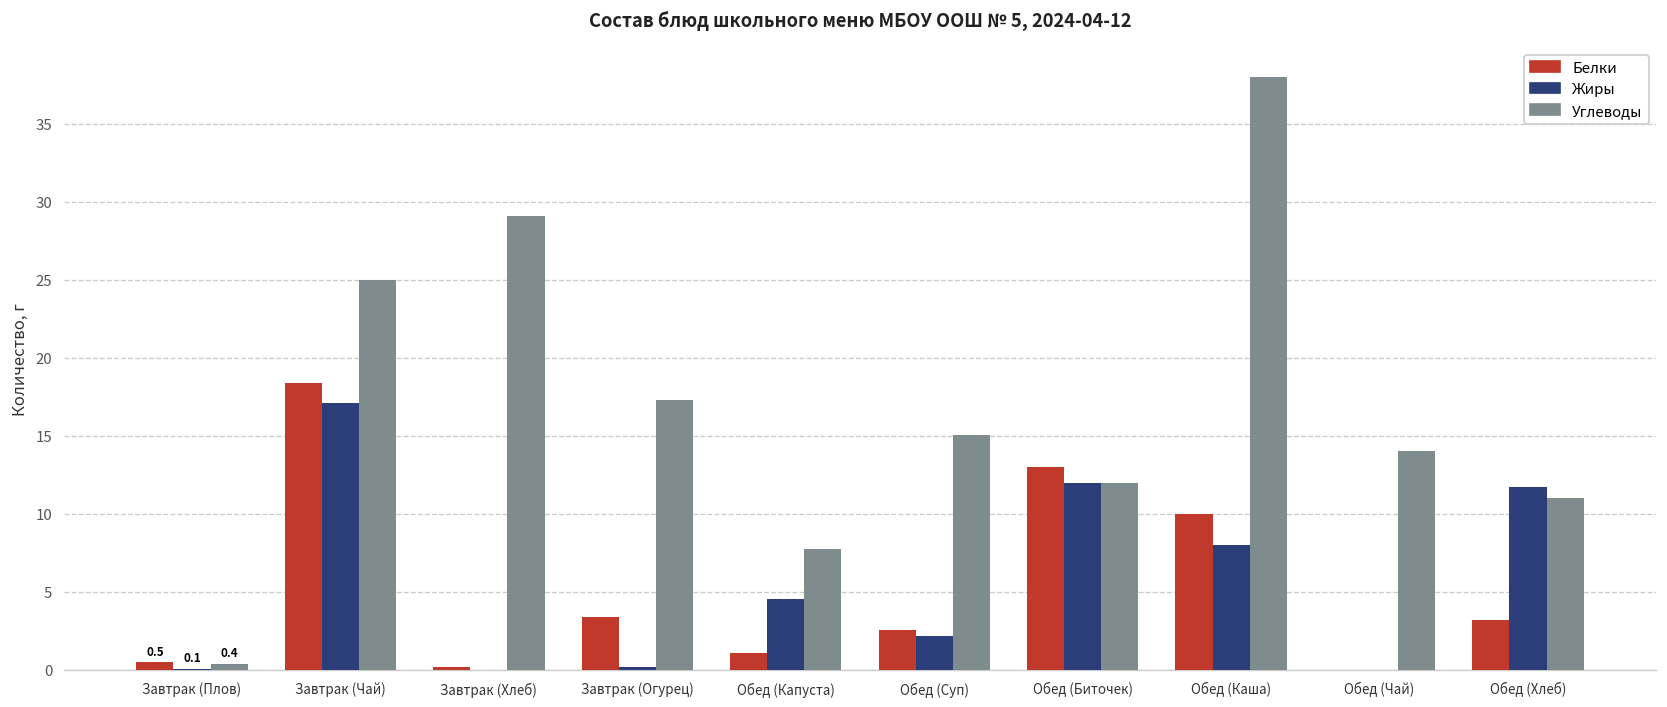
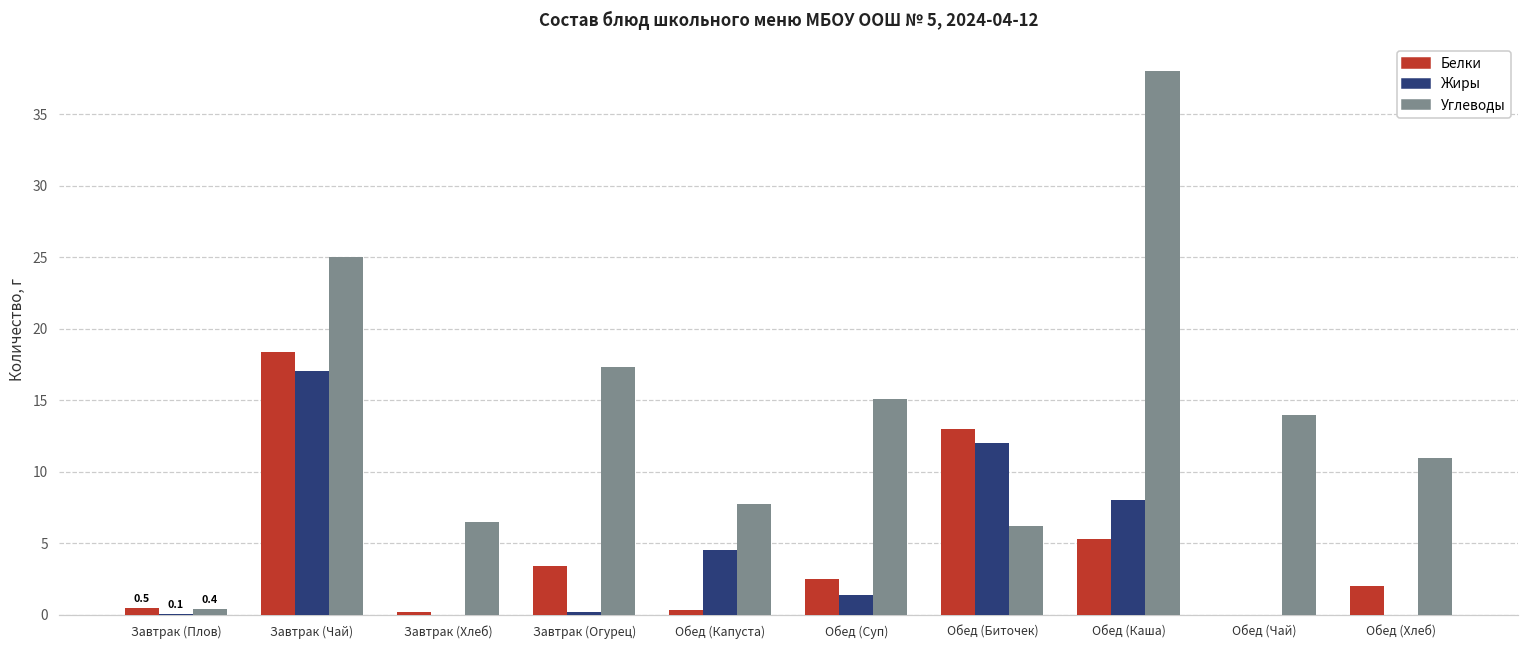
Углеводы, Завтрак (Хлеб): 29.1 -> 6.5
Белки, Обед (Капуста): 1.1 -> 0.3
Жиры, Обед (Суп): 2.2 -> 1.4
Углеводы, Обед (Биточек): 12.0 -> 6.2
Белки, Обед (Каша): 10.0 -> 5.3
Белки, Обед (Хлеб): 3.2 -> 2.0
Жиры, Обед (Хлеб): 11.7 -> 0.0
